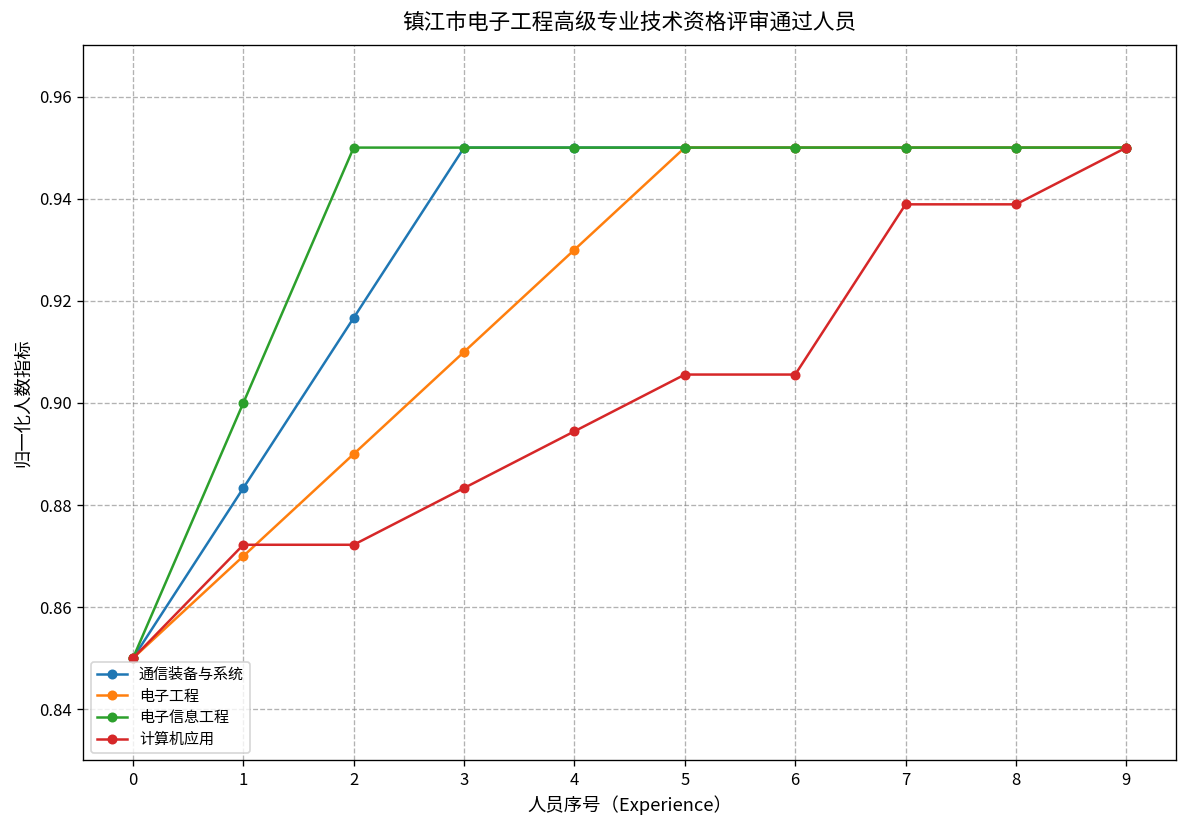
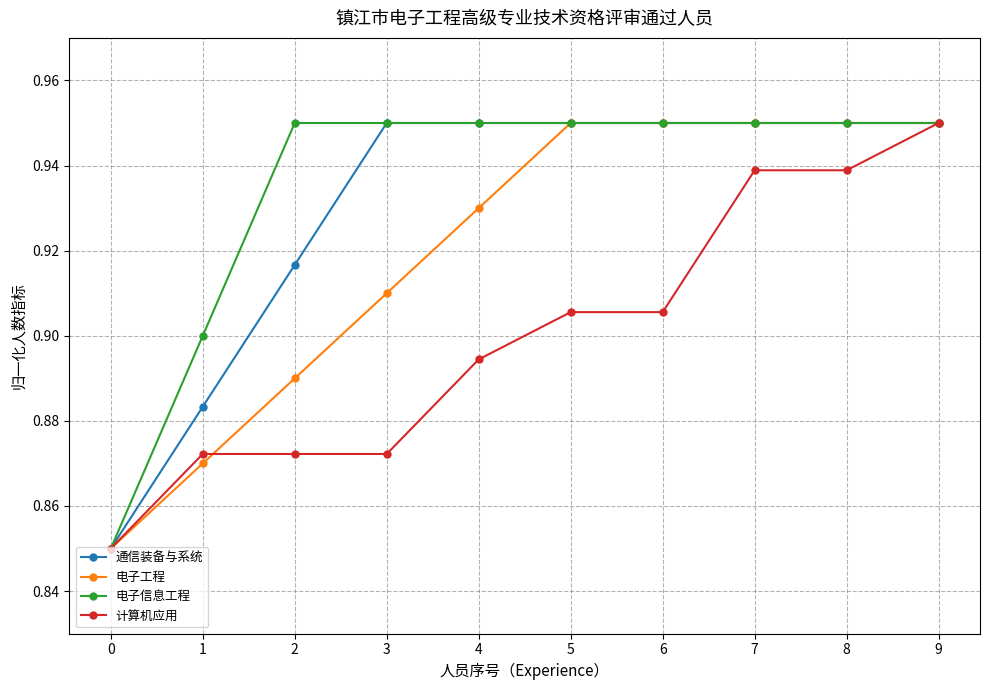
计算机应用, 3: 0.883 -> 0.872
